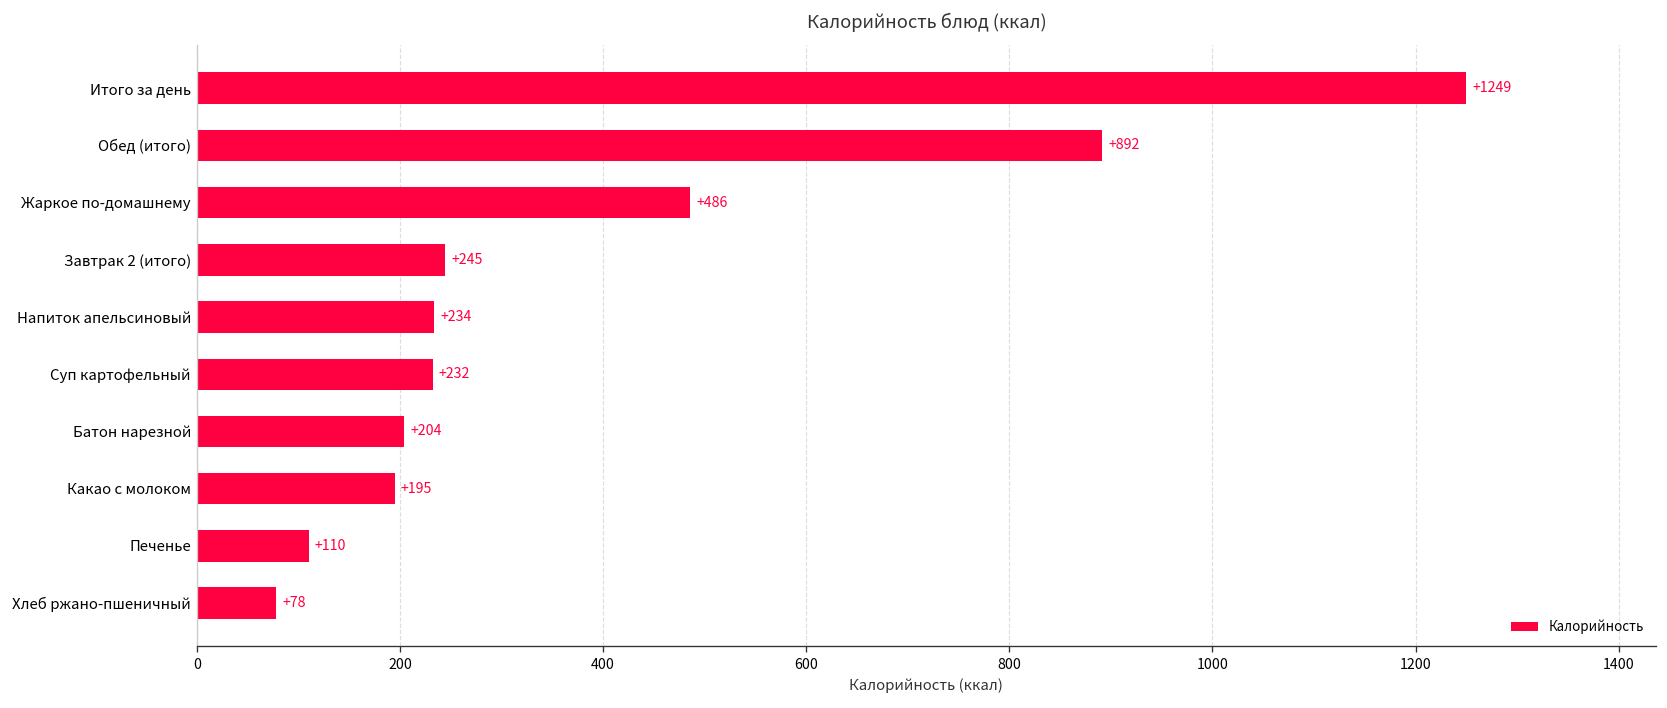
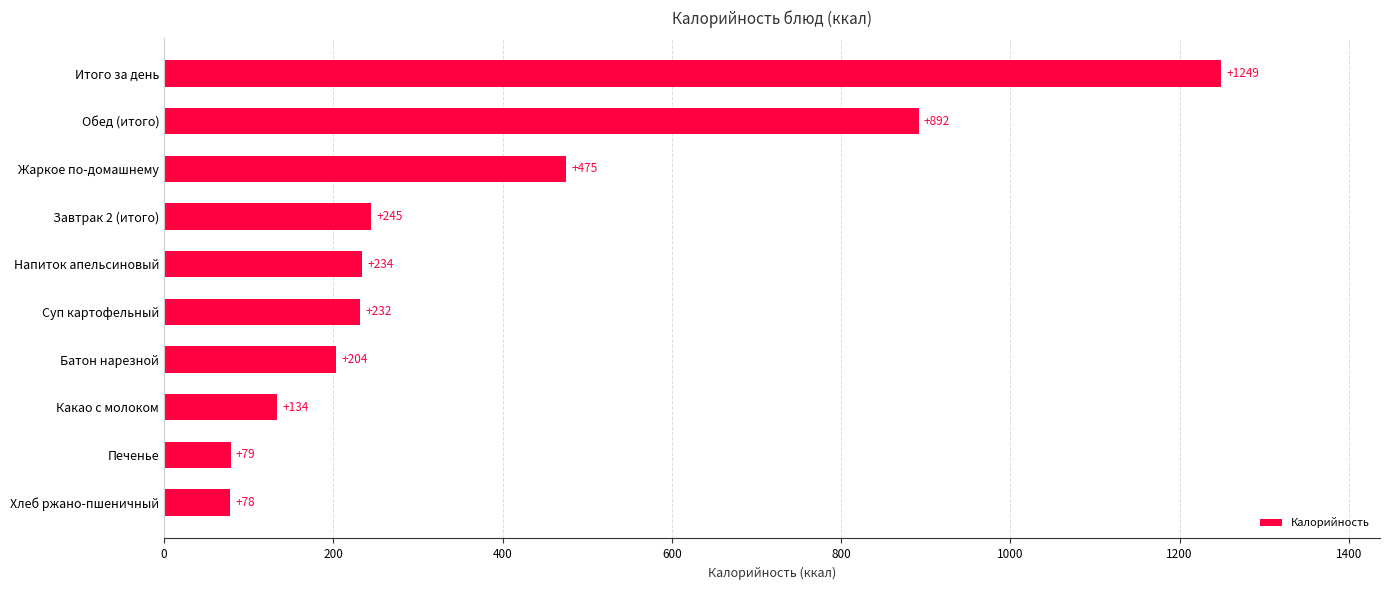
Жаркое по-домашнему: +486 -> +475
Какао с молоком: +195 -> +134
Печенье: +110 -> +79
